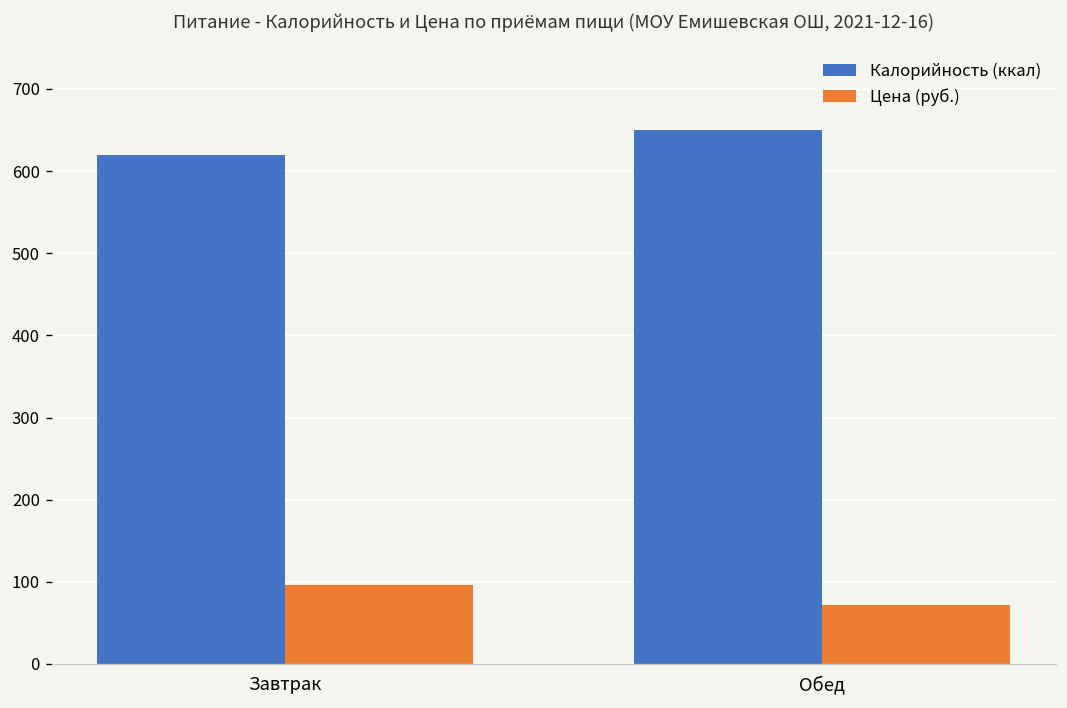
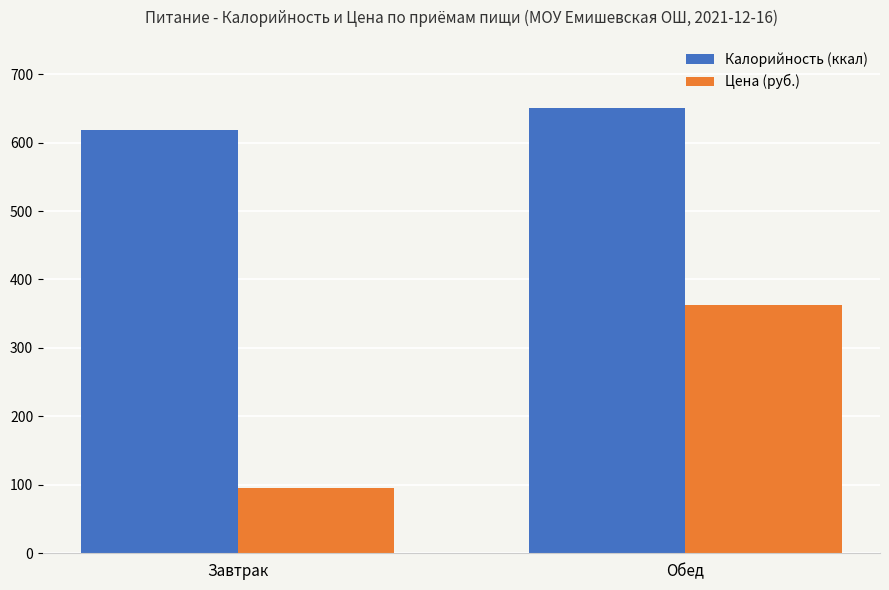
Цена (руб.), Обед: 70 -> 360
